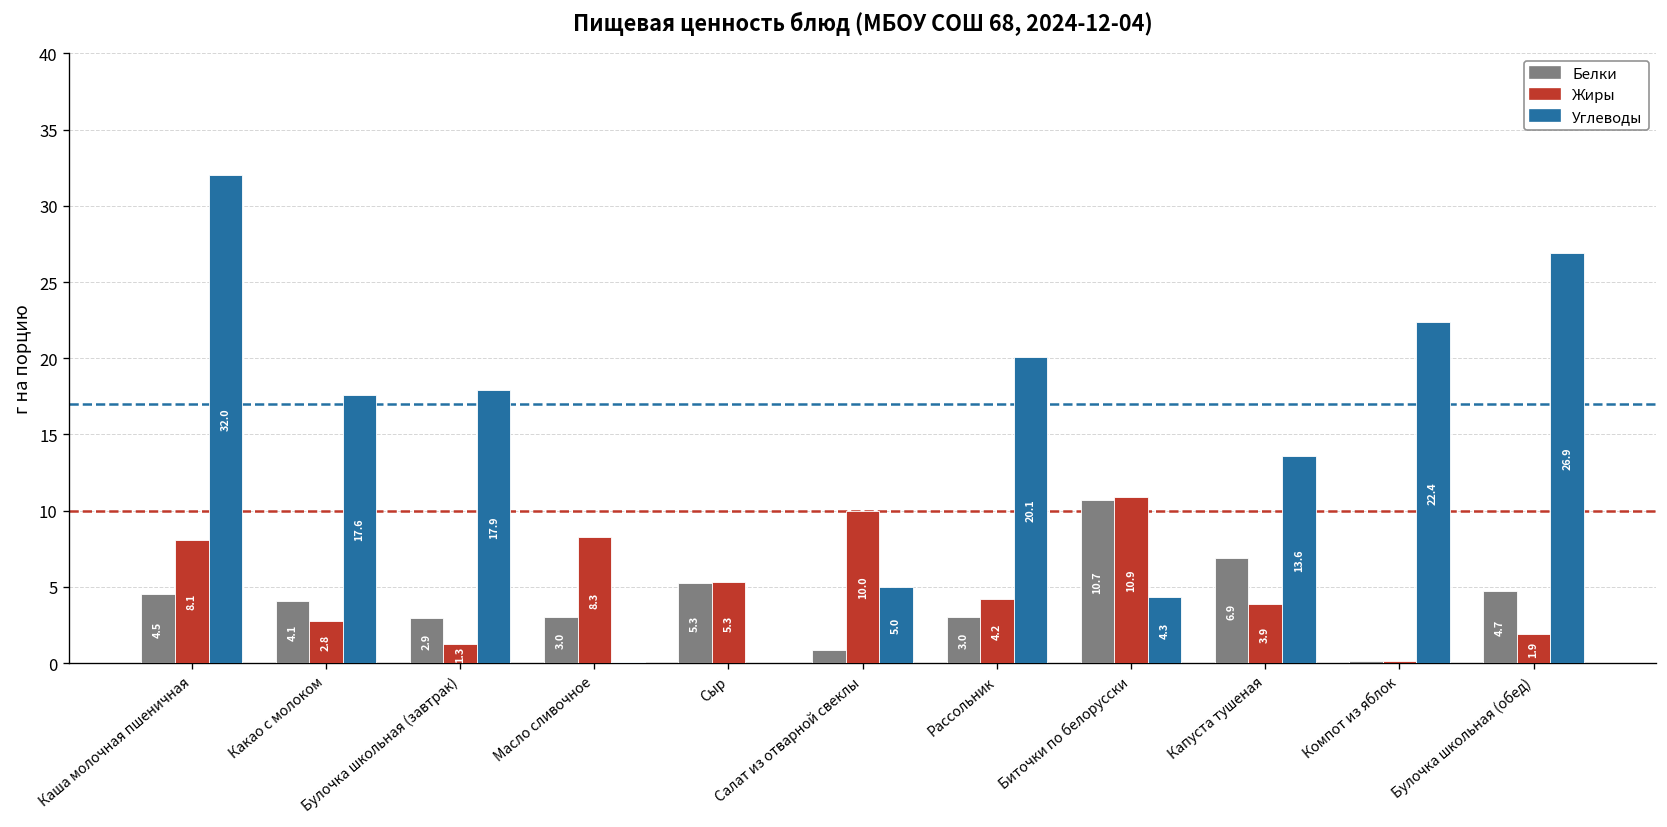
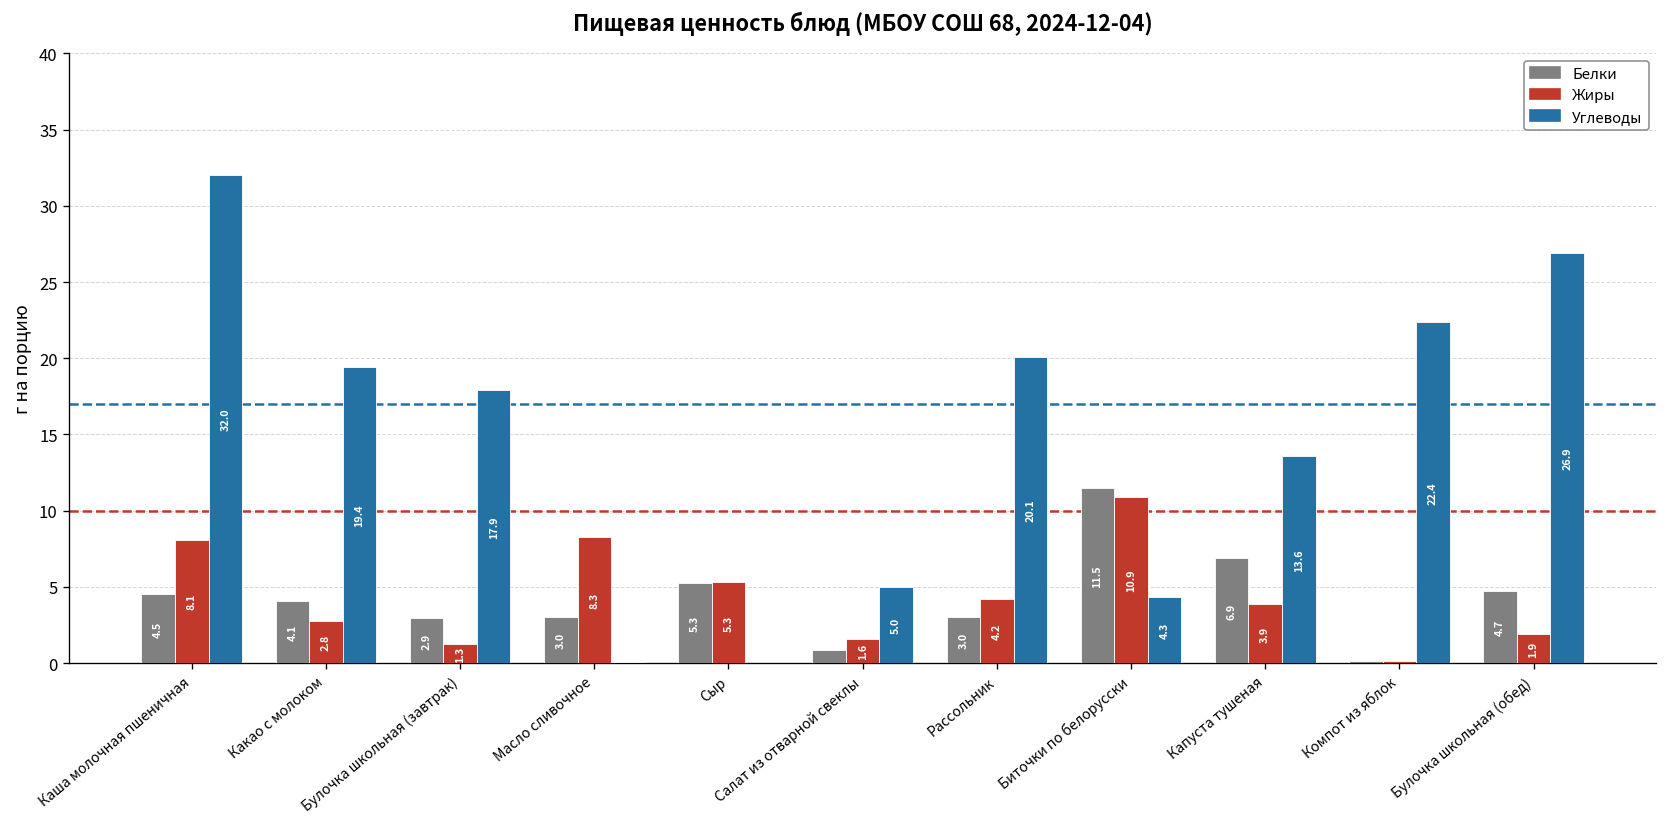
Углеводы, Какао с молоком: 17.6 -> 19.4
Жиры, Салат из отварной свеклы: 10.0 -> 1.6
Белки, Биточки по белорусски: 10.7 -> 11.5
